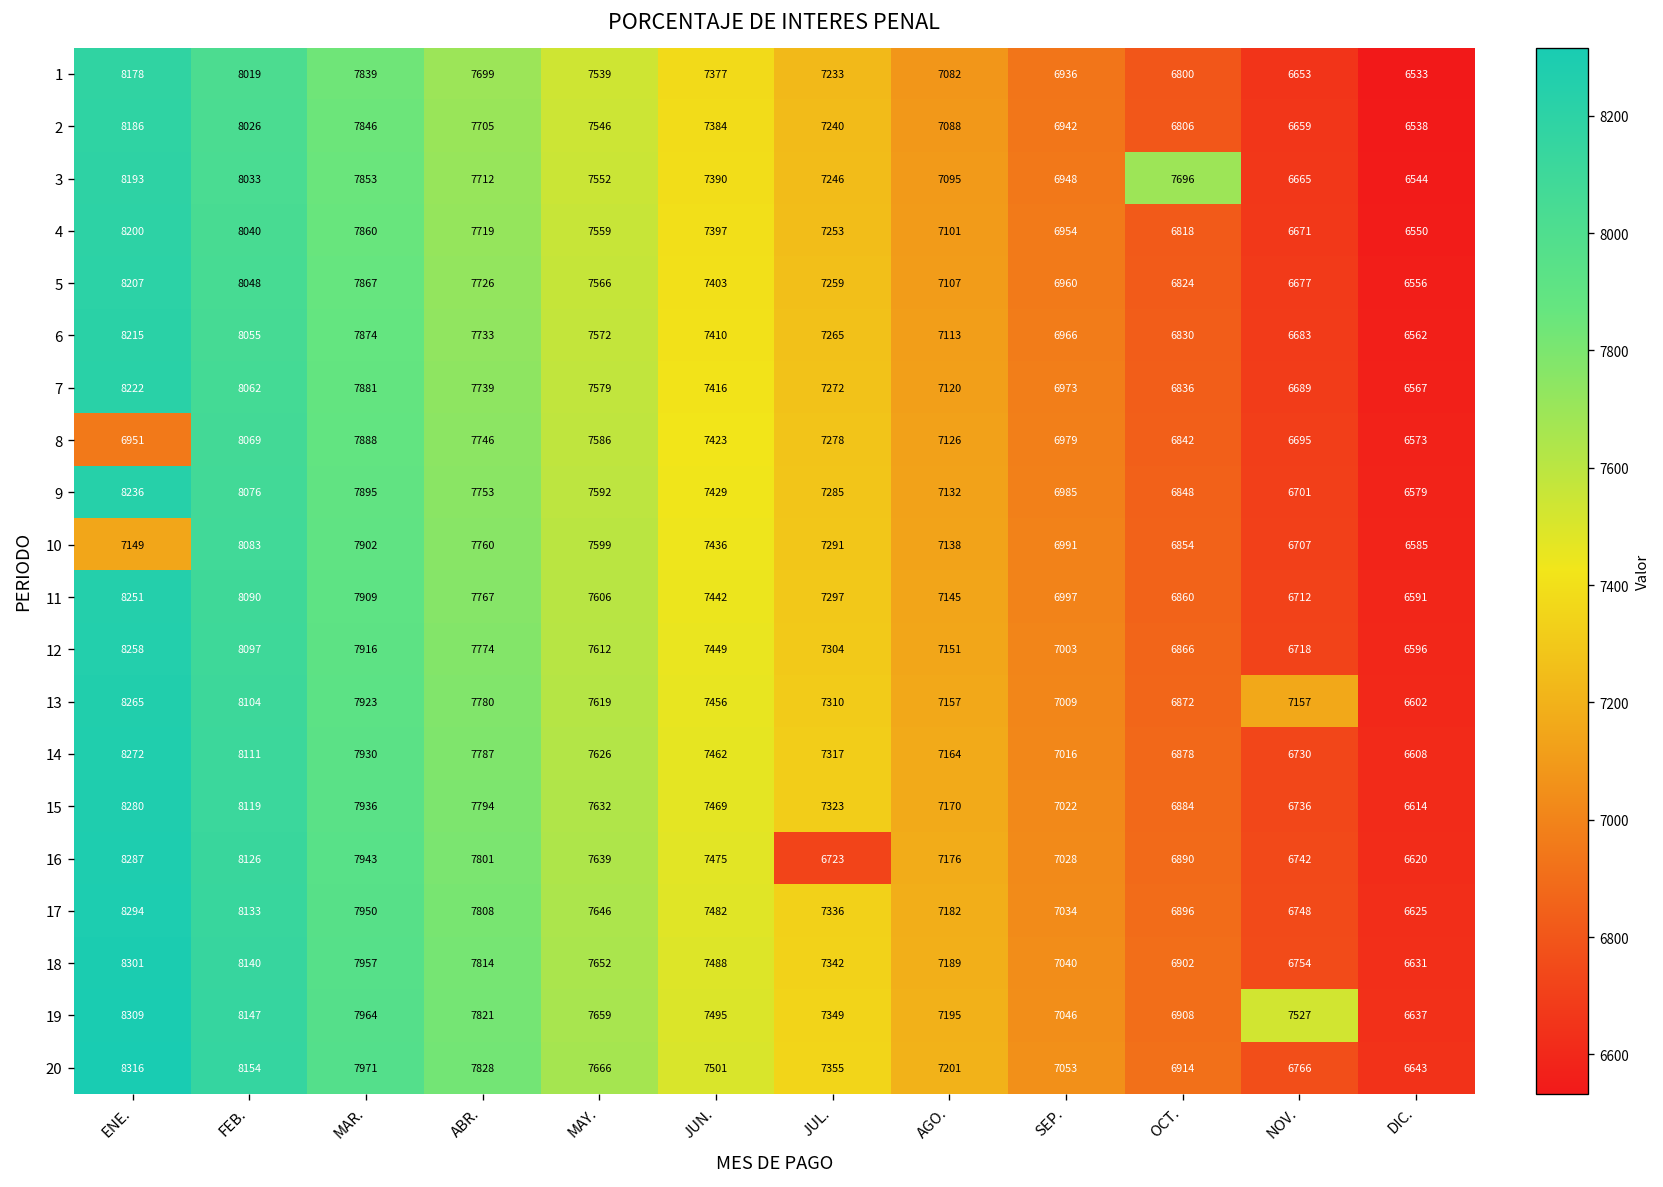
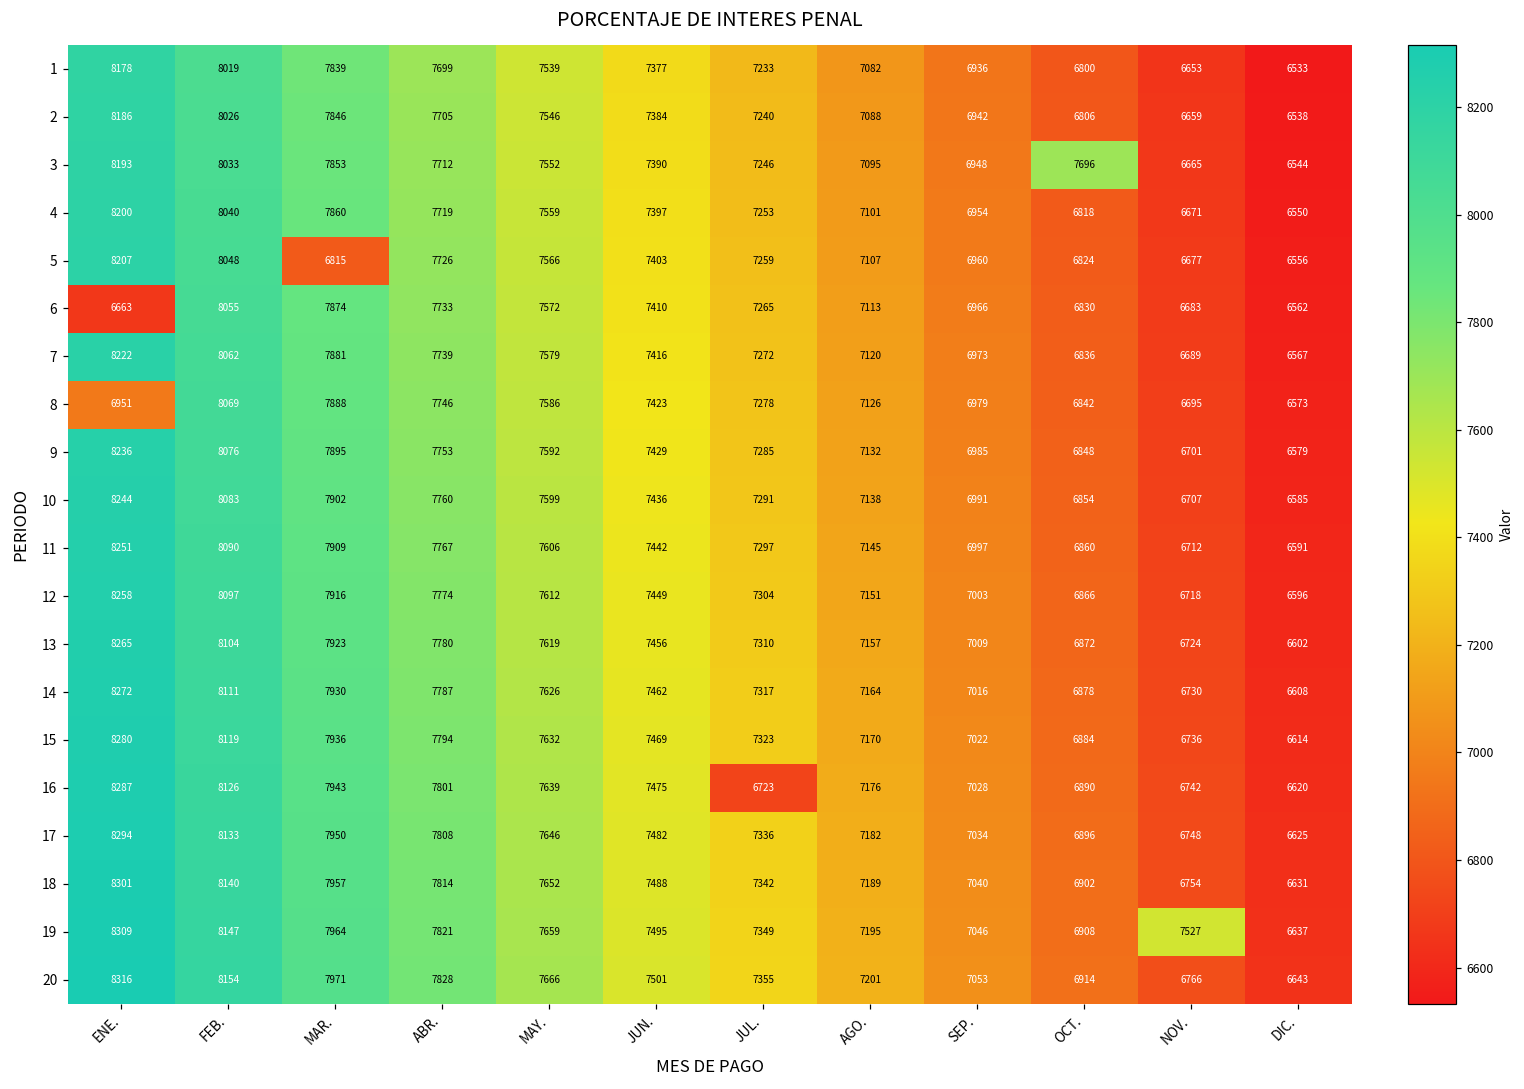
5, MAR.: 7867 -> 6815
6, ENE.: 8215 -> 6663
10, ENE.: 7149 -> 8244
13, NOV.: 7157 -> 6724
